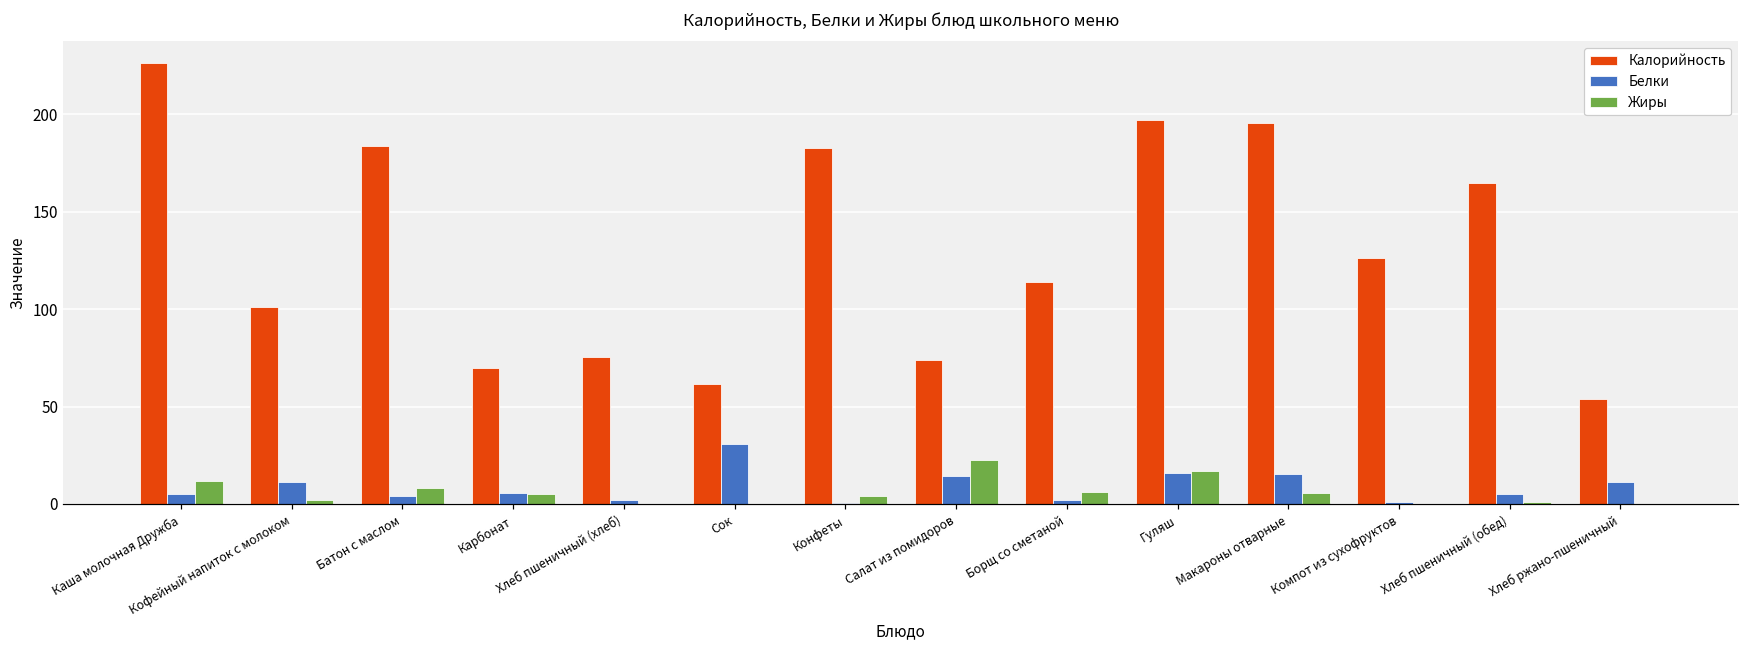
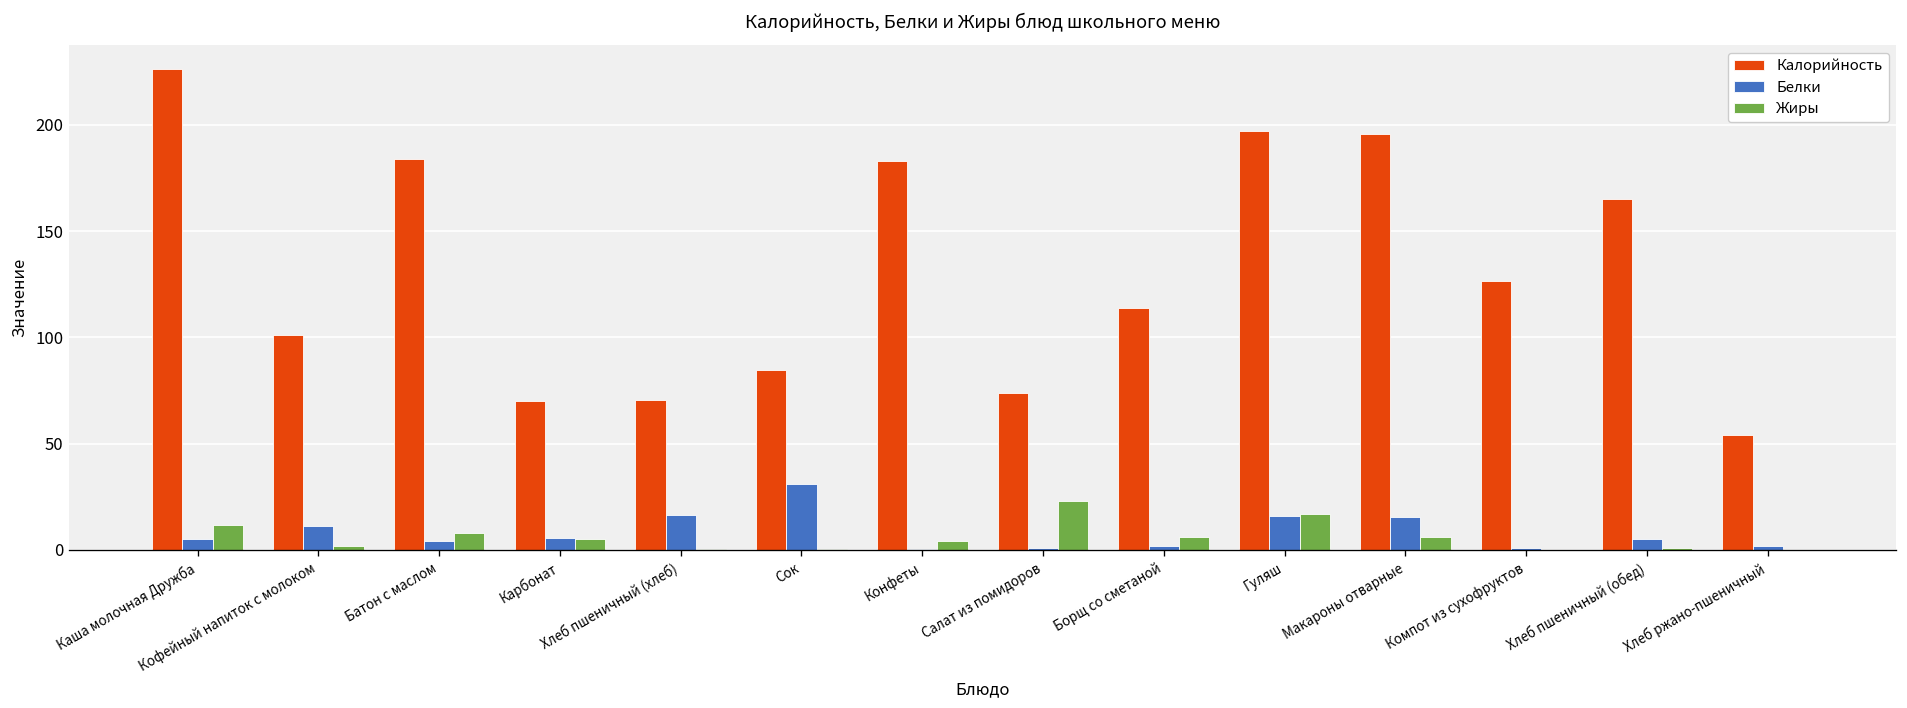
Калорийность, Хлеб пшеничный (хлеб): 75 -> 71
Белки, Хлеб пшеничный (хлеб): 2 -> 16
Калорийность, Сок: 62 -> 85
Белки, Салат из помидоров: 14 -> 1
Белки, Хлеб ржано-пшеничный: 11 -> 2
